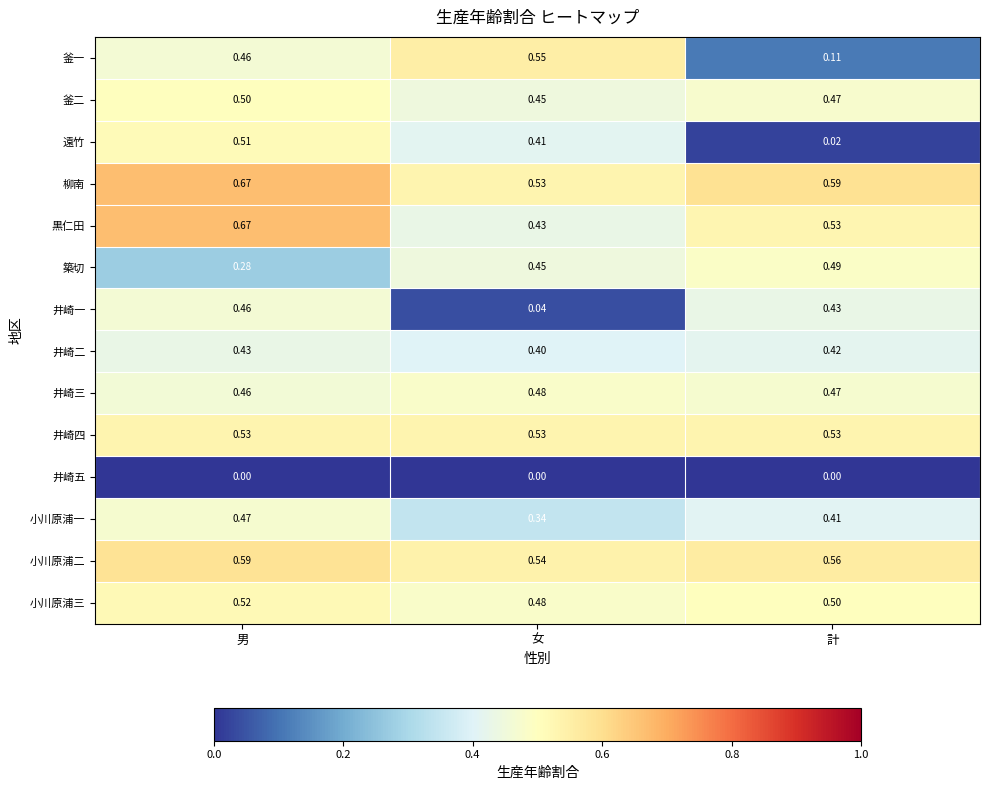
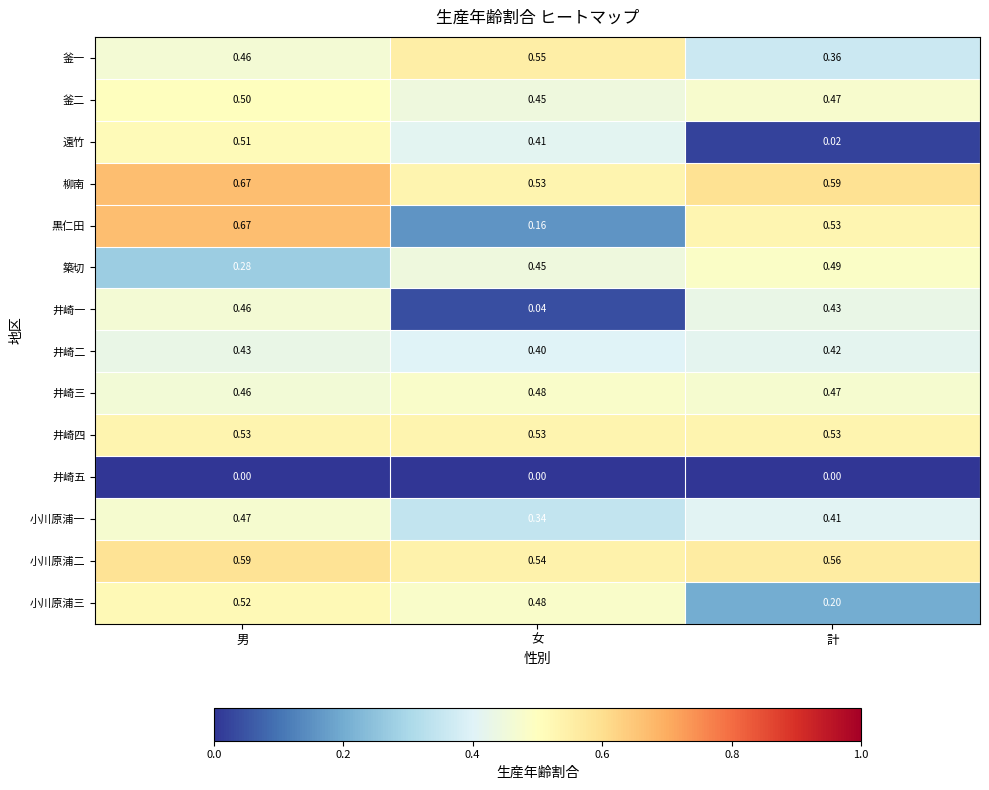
釜一, 計: 0.11 -> 0.36
黒仁田, 女: 0.43 -> 0.16
小川原浦三, 計: 0.50 -> 0.20
